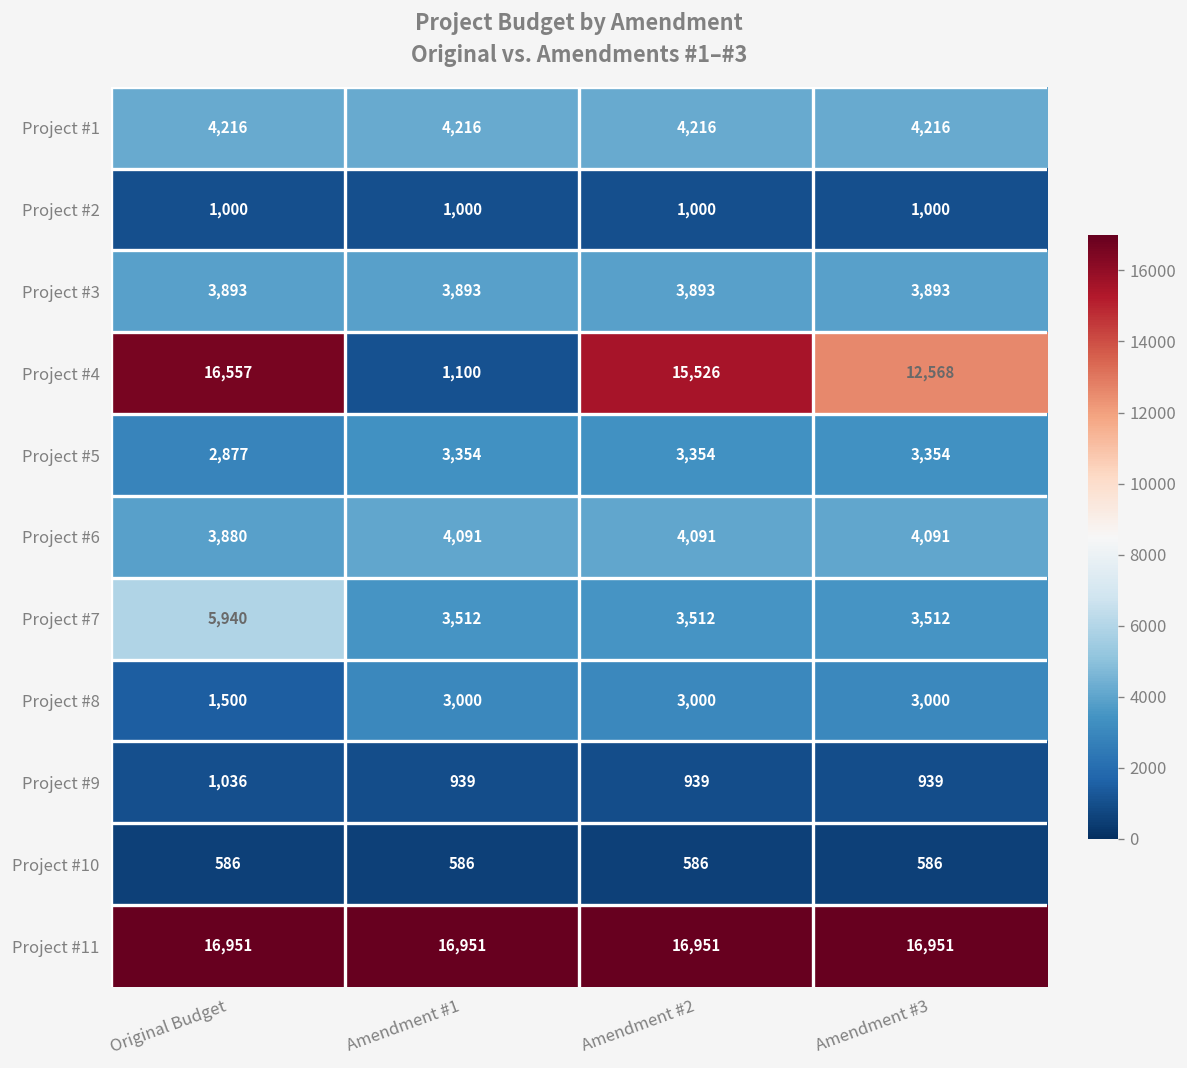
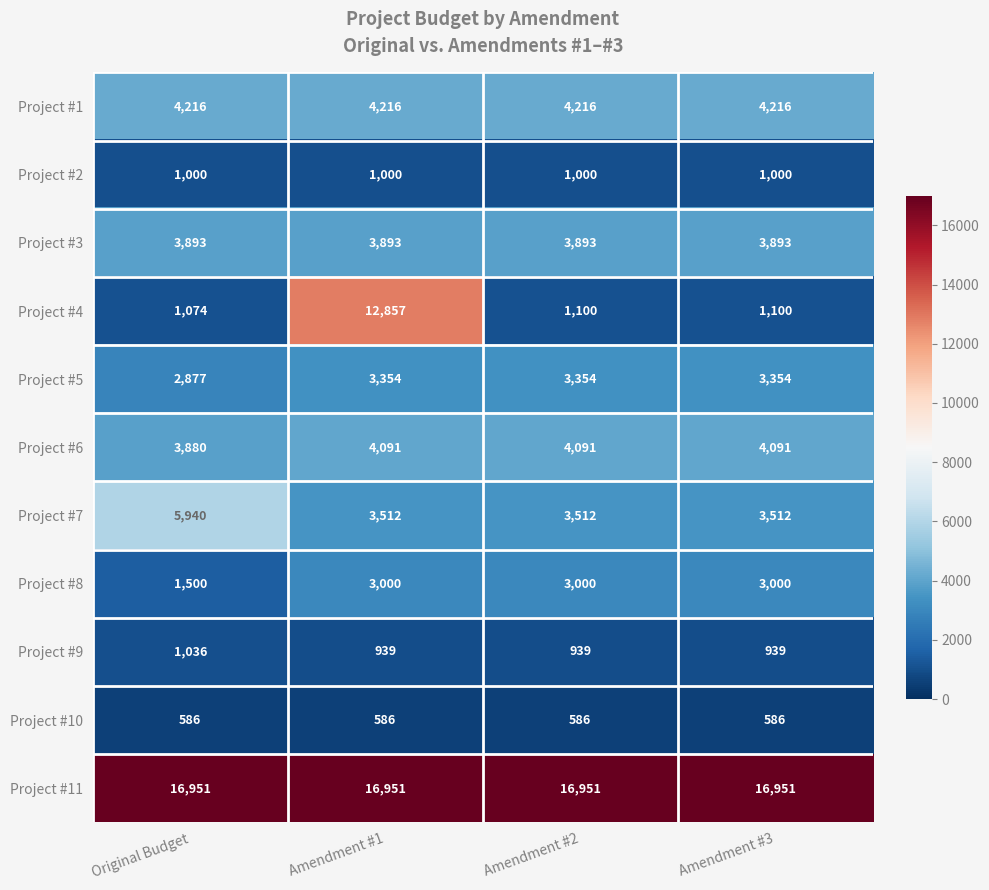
Project #4, Original Budget: 16,557 -> 1,074
Project #4, Amendment #1: 1,100 -> 12,857
Project #4, Amendment #2: 15,526 -> 1,100
Project #4, Amendment #3: 12,568 -> 1,100
